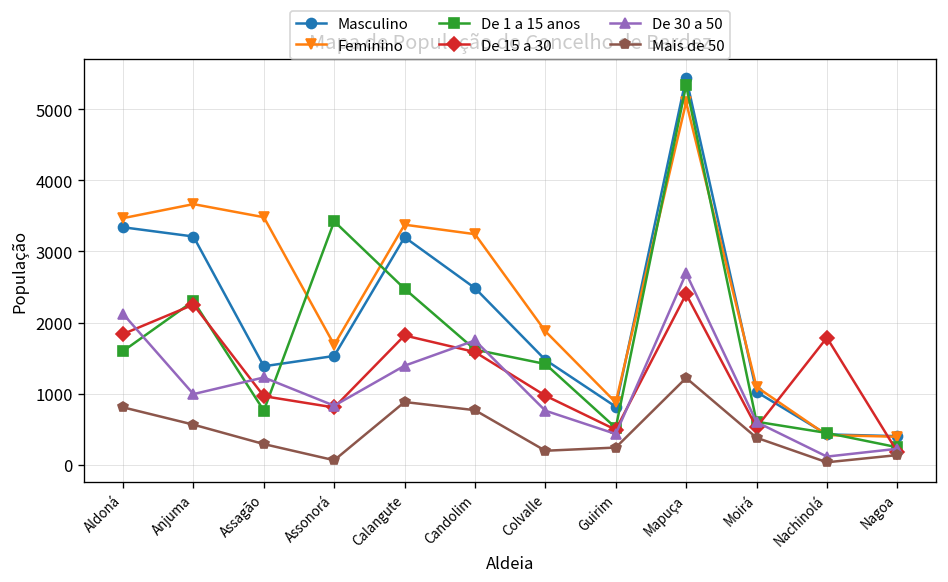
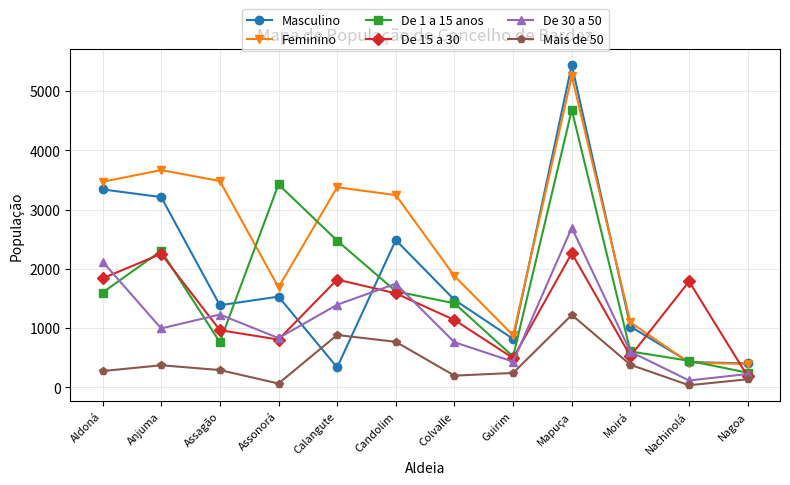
Mais de 50, Aldoná: 800 -> 300
Mais de 50, Anjuma: 600 -> 400
Masculino, Calangute: 3200 -> 300
De 15 a 30, Colvalle: 1000 -> 1100
Feminino, Mapuça: 5100 -> 5300
De 1 a 15 anos, Mapuça: 5300 -> 4700
De 15 a 30, Mapuça: 2400 -> 2300
